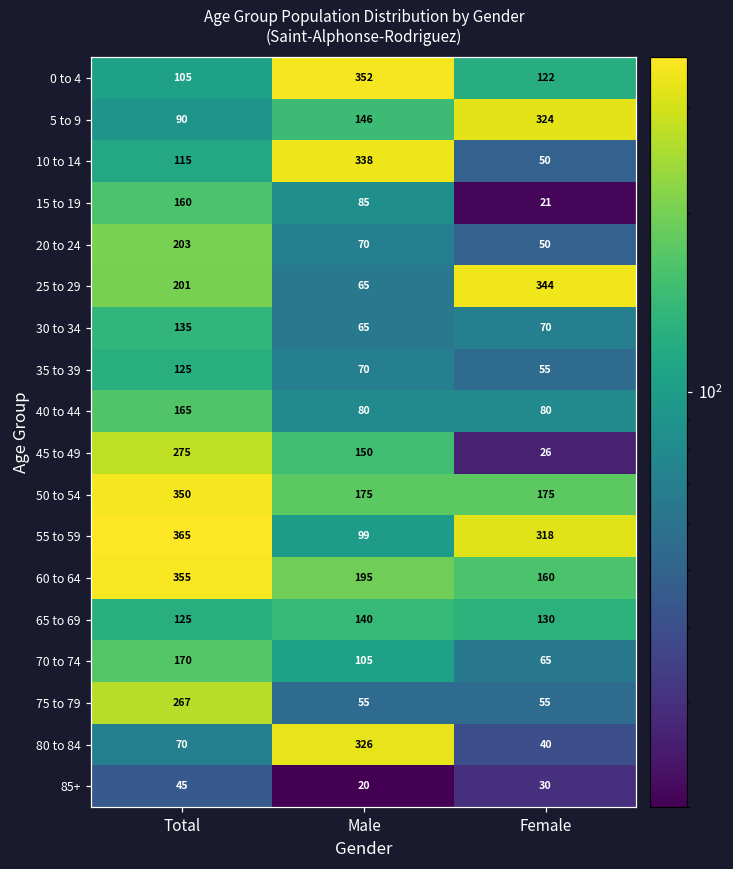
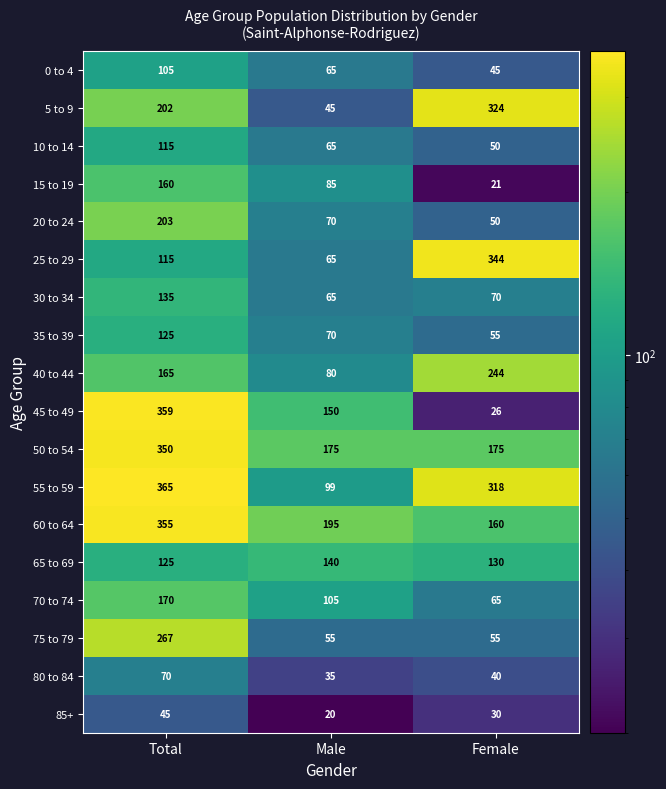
0 to 4, Male: 352 -> 65
0 to 4, Female: 122 -> 45
5 to 9, Total: 90 -> 202
5 to 9, Male: 146 -> 45
10 to 14, Male: 338 -> 65
25 to 29, Total: 201 -> 115
40 to 44, Female: 80 -> 244
45 to 49, Total: 275 -> 359
80 to 84, Male: 326 -> 35
